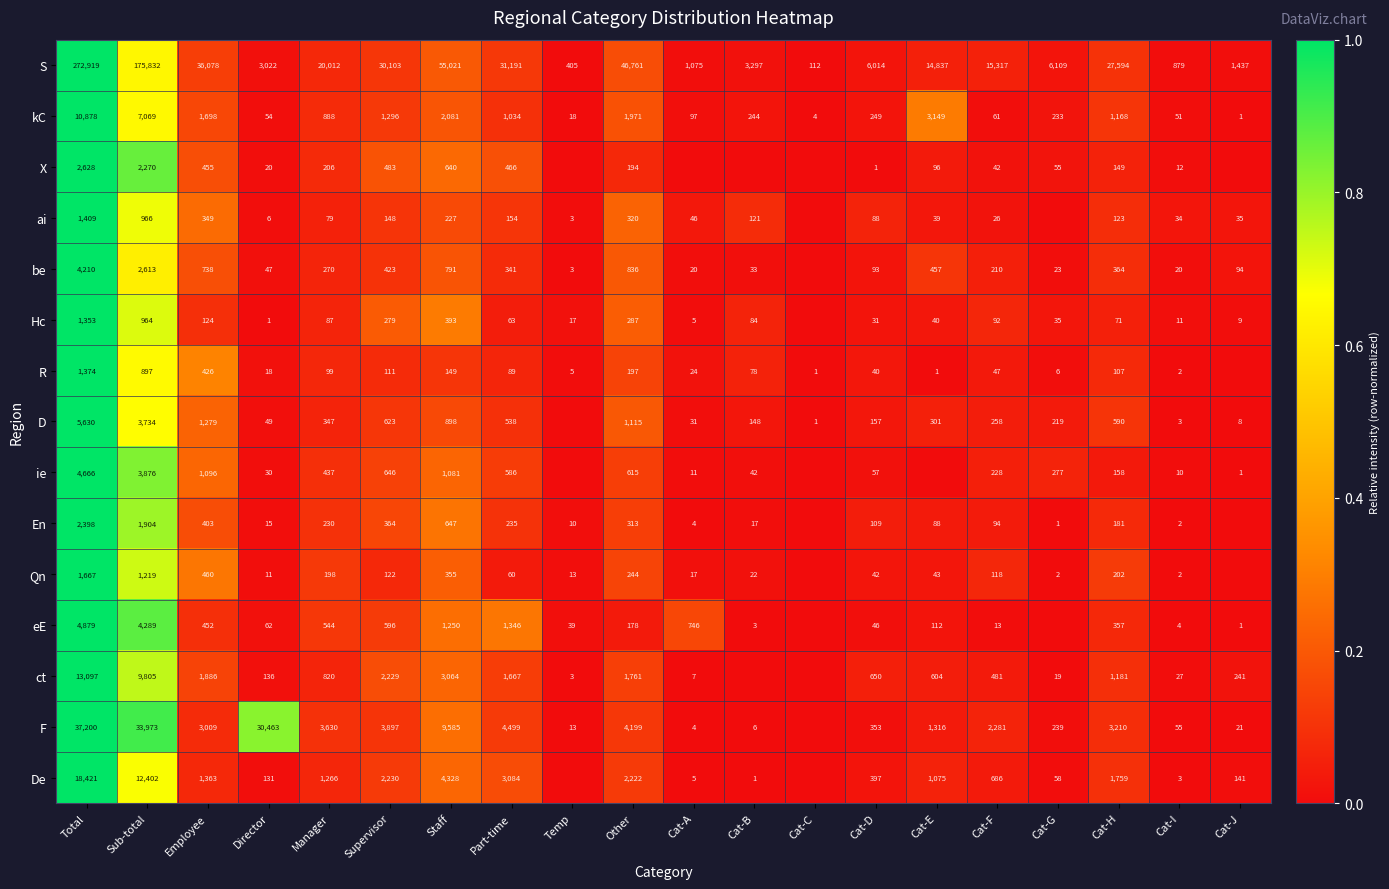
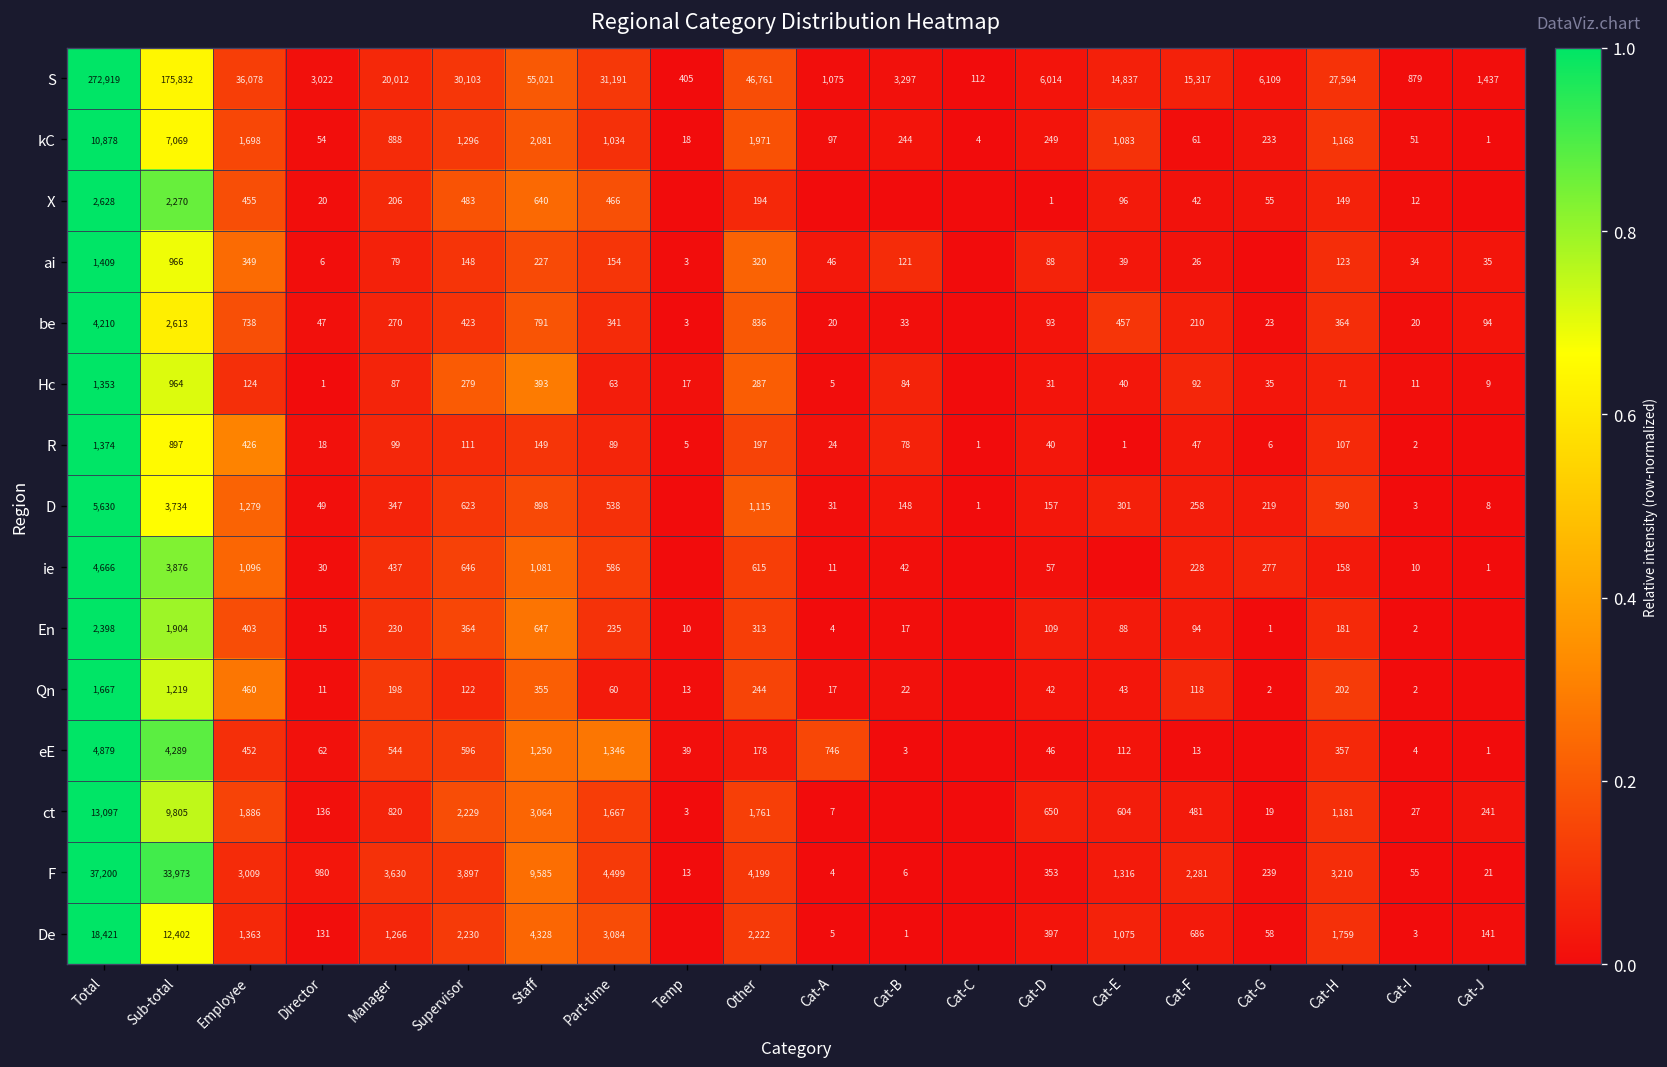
kC, Cat-E: 3,149 -> 1,083
F, Director: 30,463 -> 980
